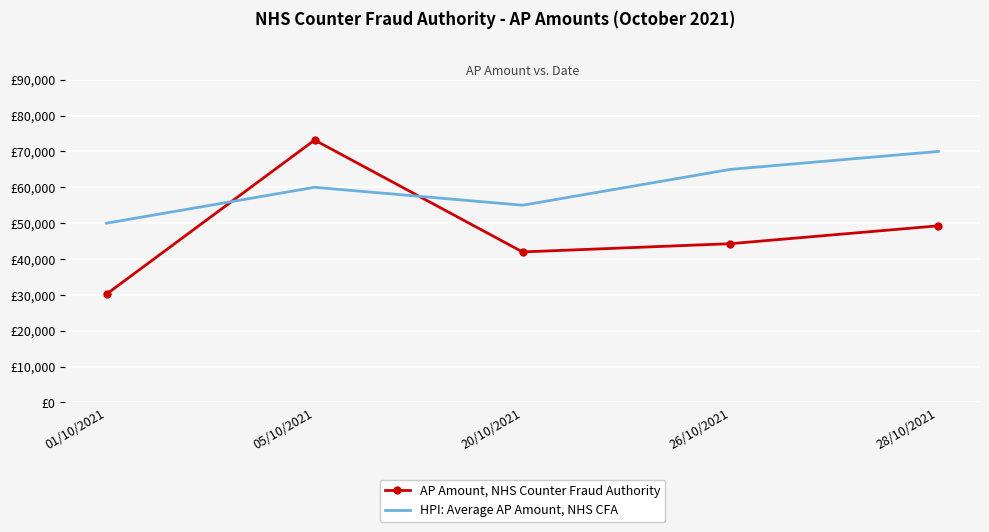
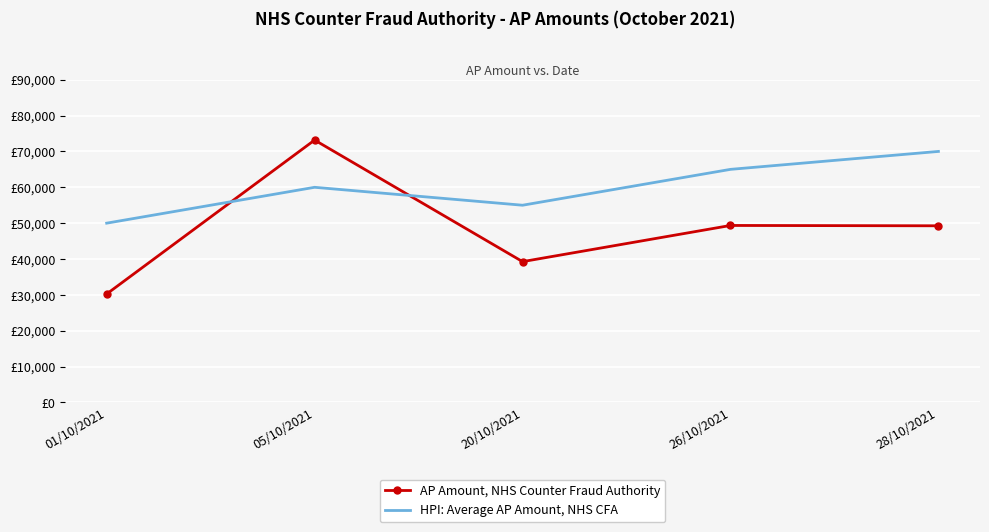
AP Amount, NHS Counter Fraud Authority, 20/10/2021: £42,000 -> £39,000
AP Amount, NHS Counter Fraud Authority, 26/10/2021: £44,000 -> £49,000
